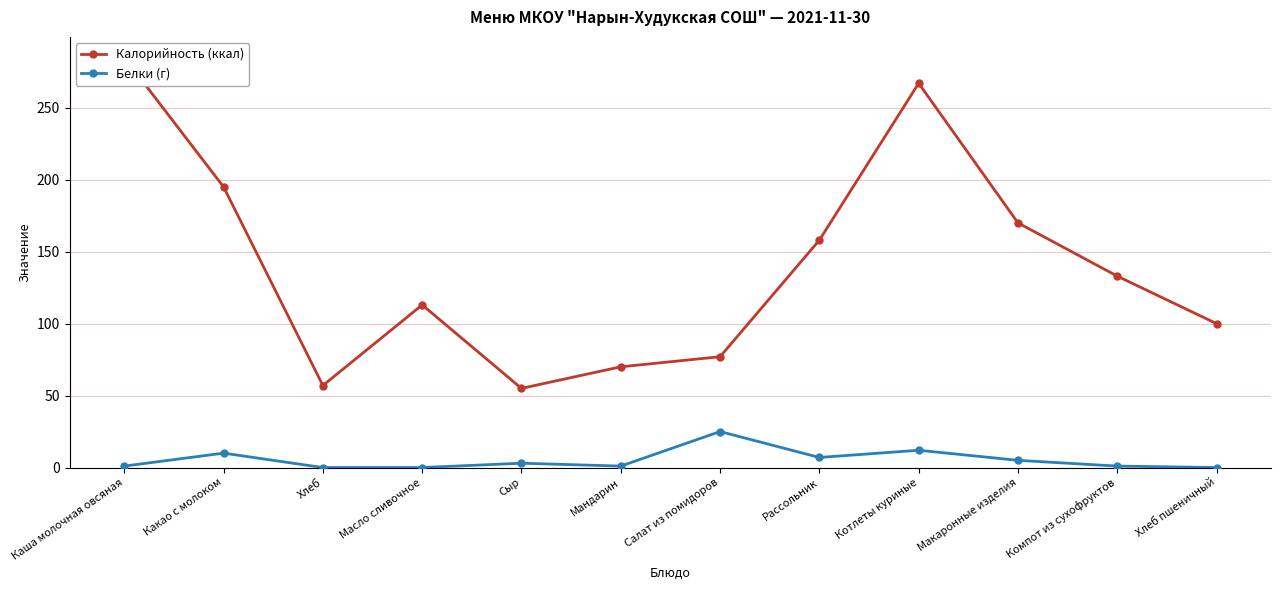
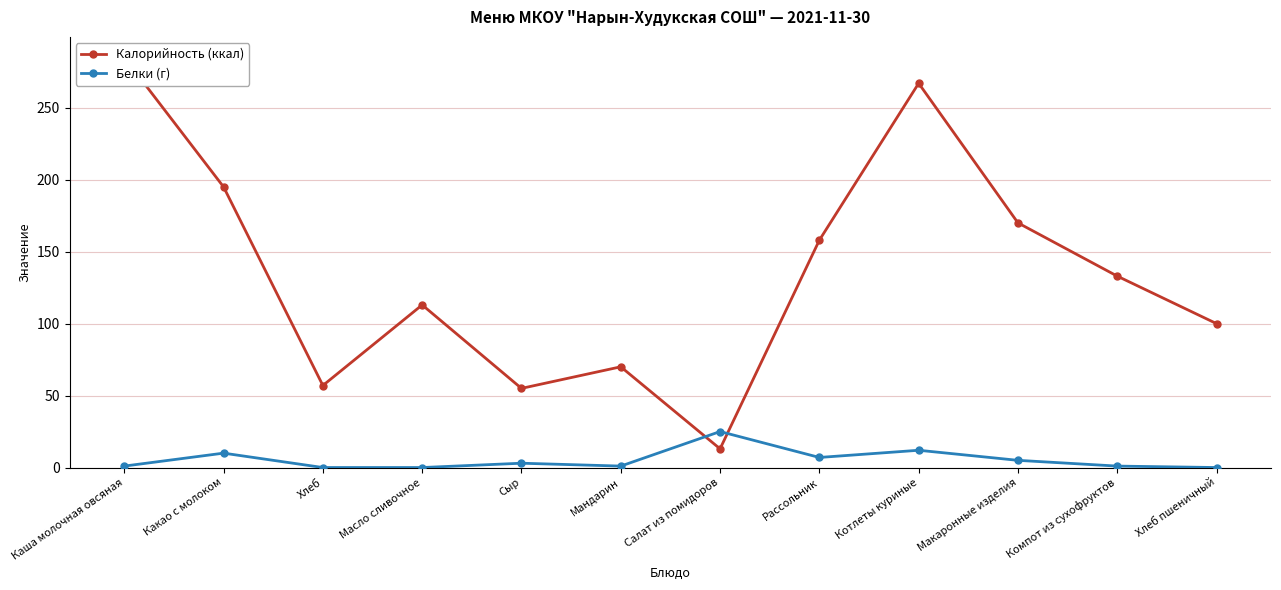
Калорийность (ккал), Салат из помидоров: 77 -> 13
